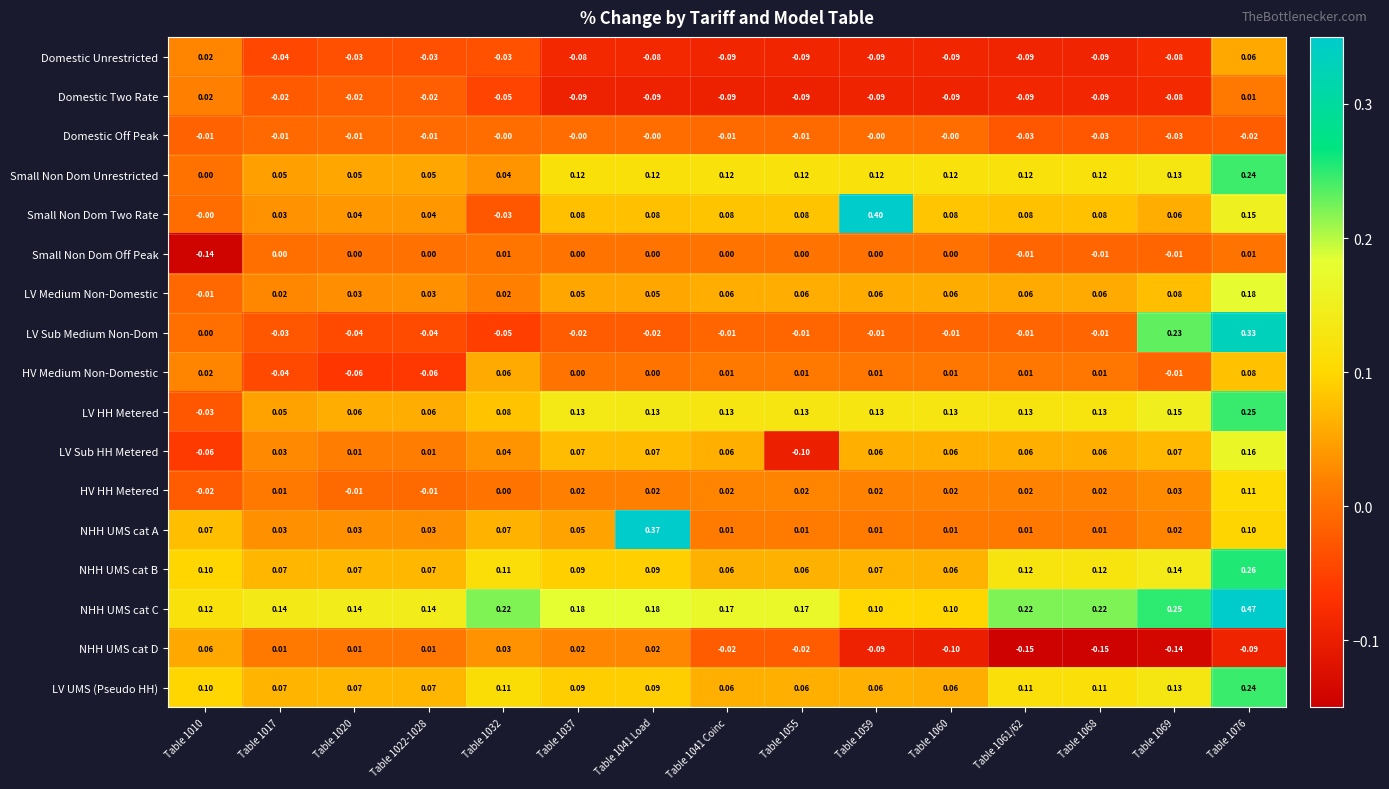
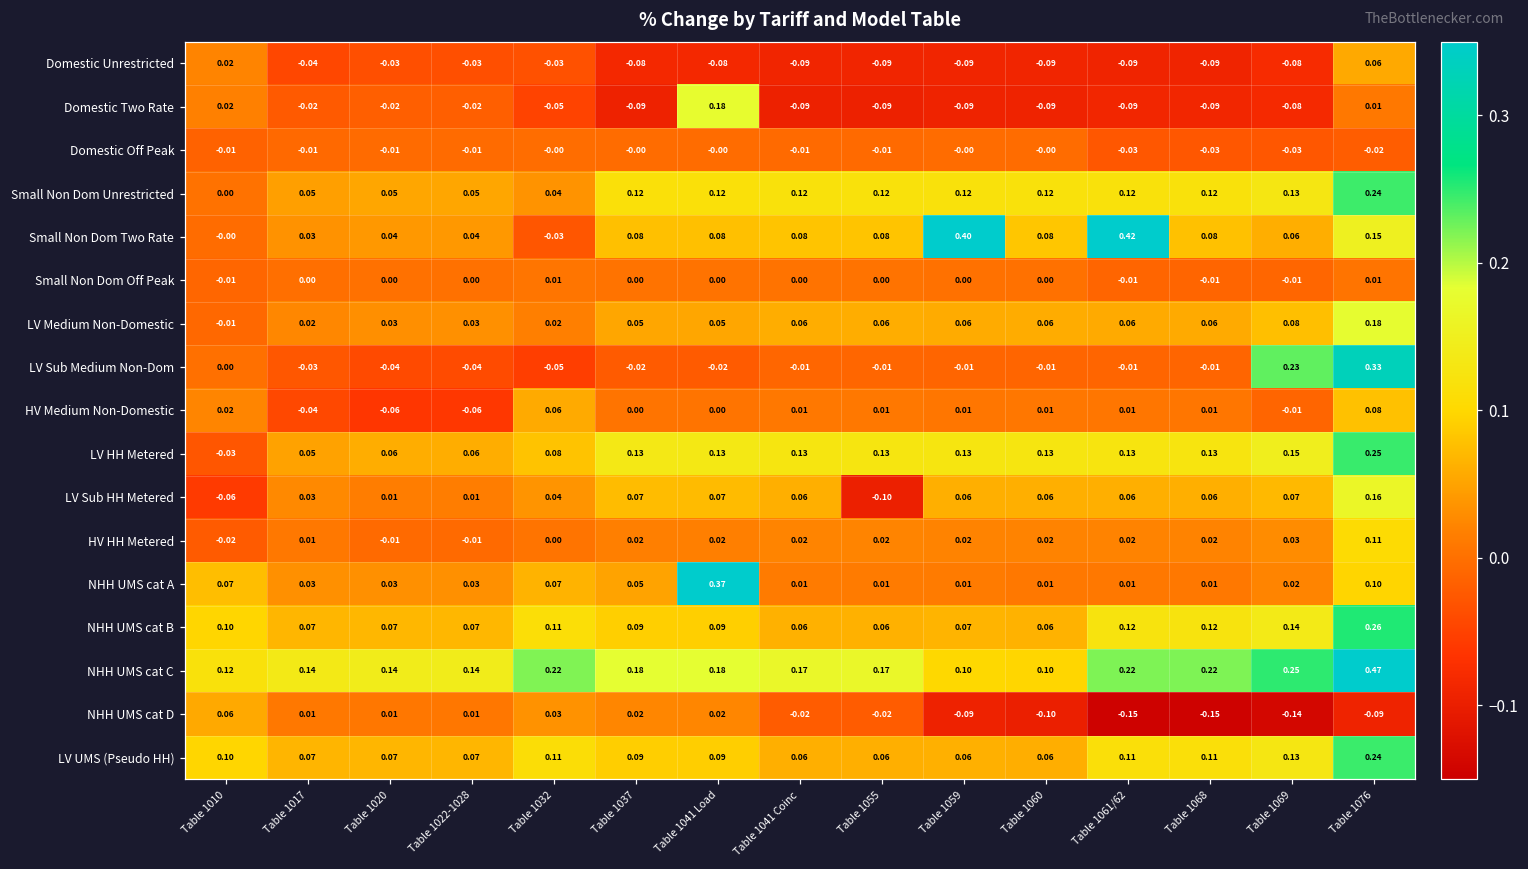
Domestic Two Rate, Table 1041 Load: -0.09 -> 0.18
Small Non Dom Two Rate, Table 1061/62: 0.08 -> 0.42
Small Non Dom Off Peak, Table 1010: -0.14 -> -0.01
